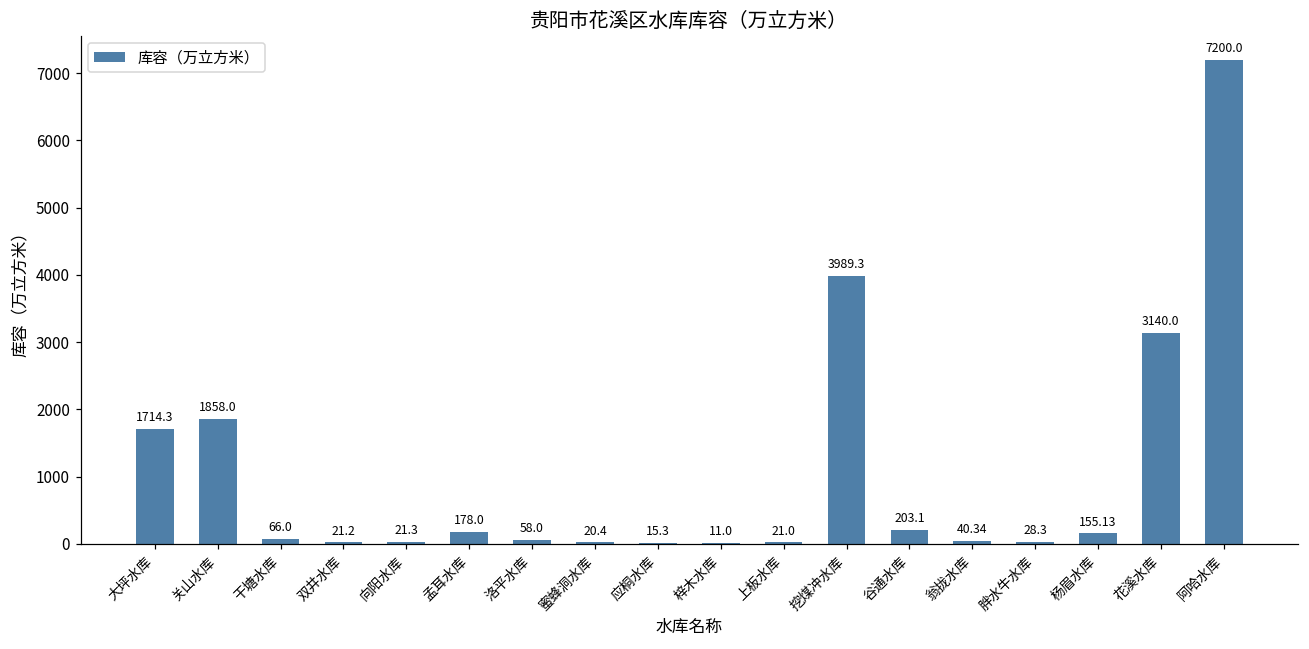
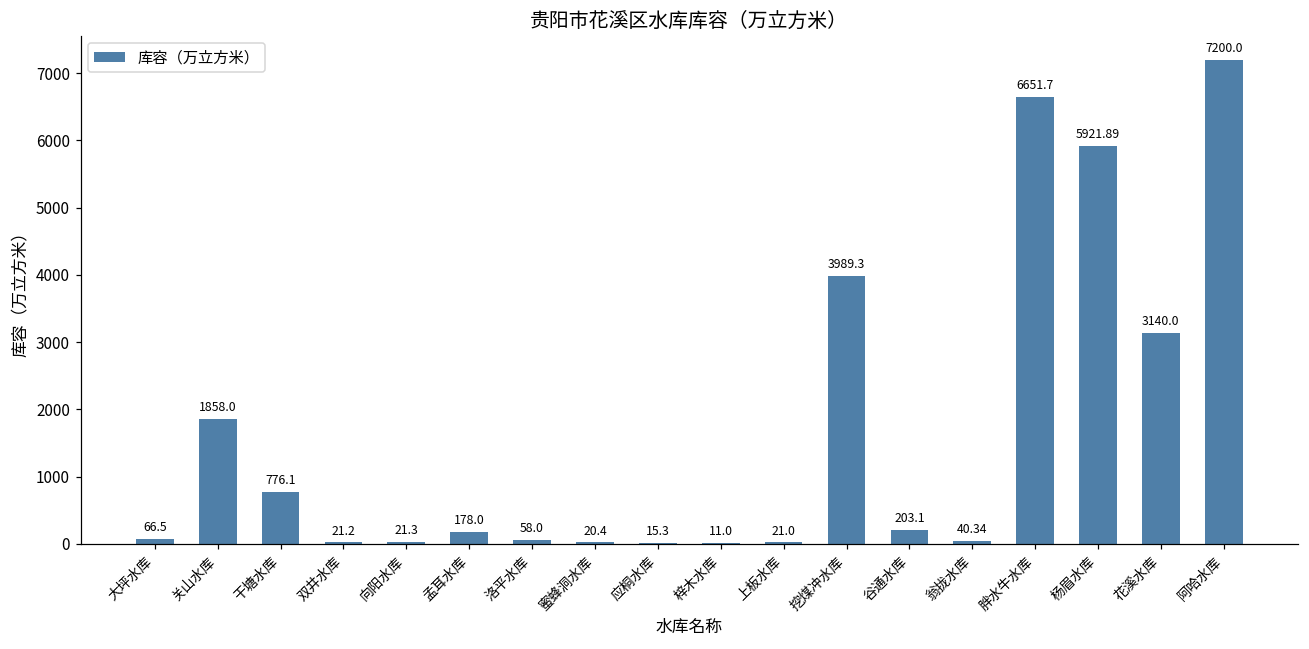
大坪水库: 1714.3 -> 66.5
干塘水库: 66.0 -> 776.1
胖水牛水库: 28.3 -> 6651.7
杨眉水库: 155.13 -> 5921.89
